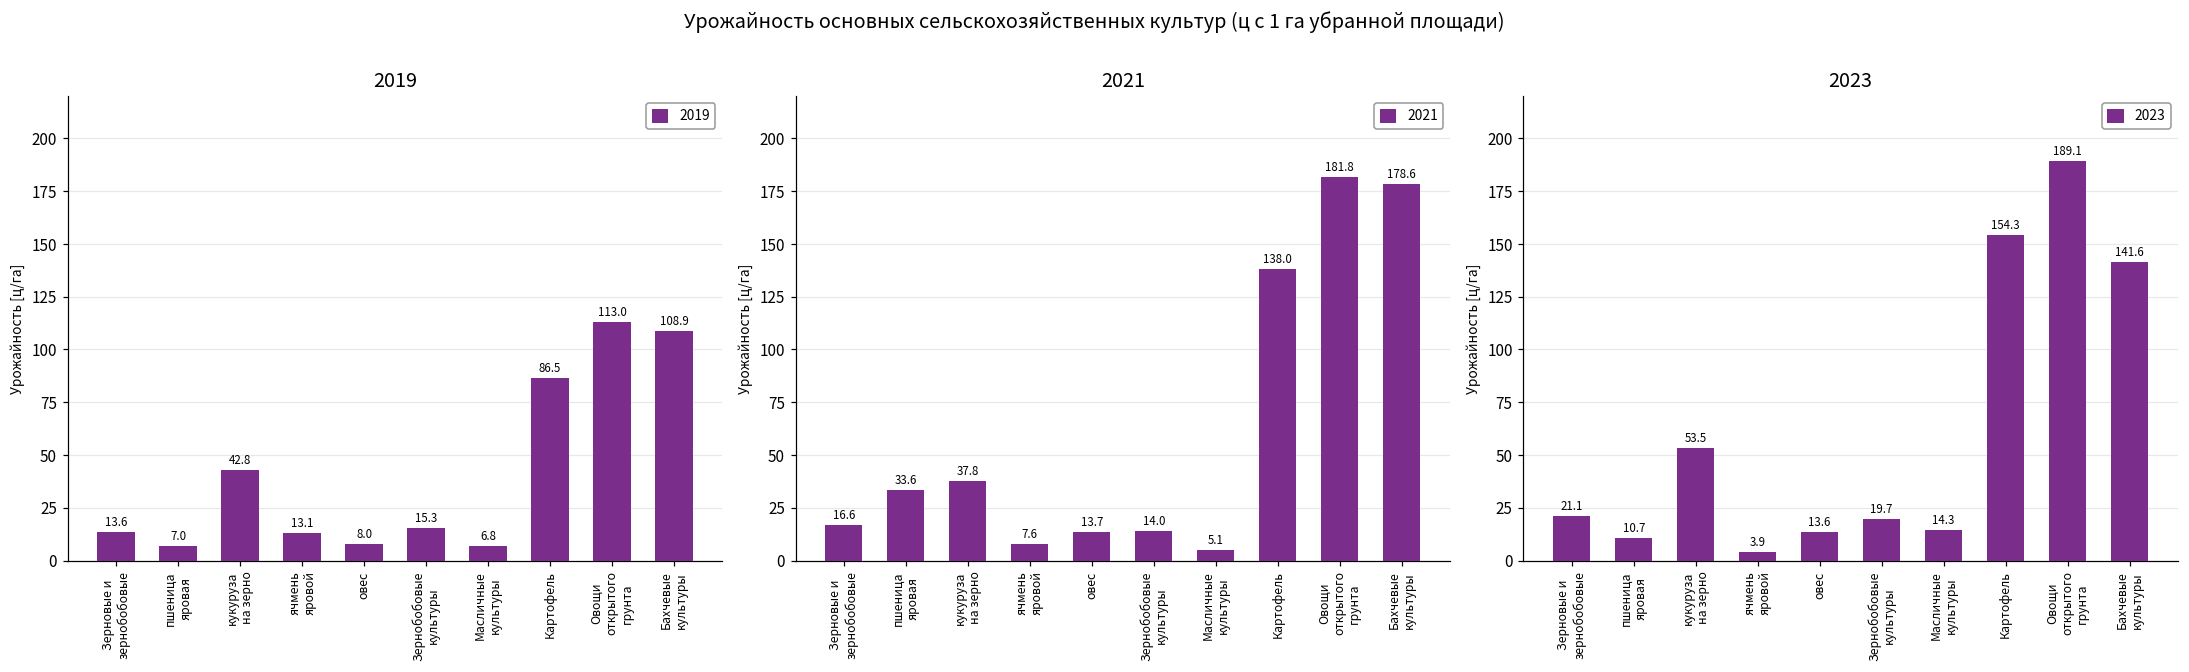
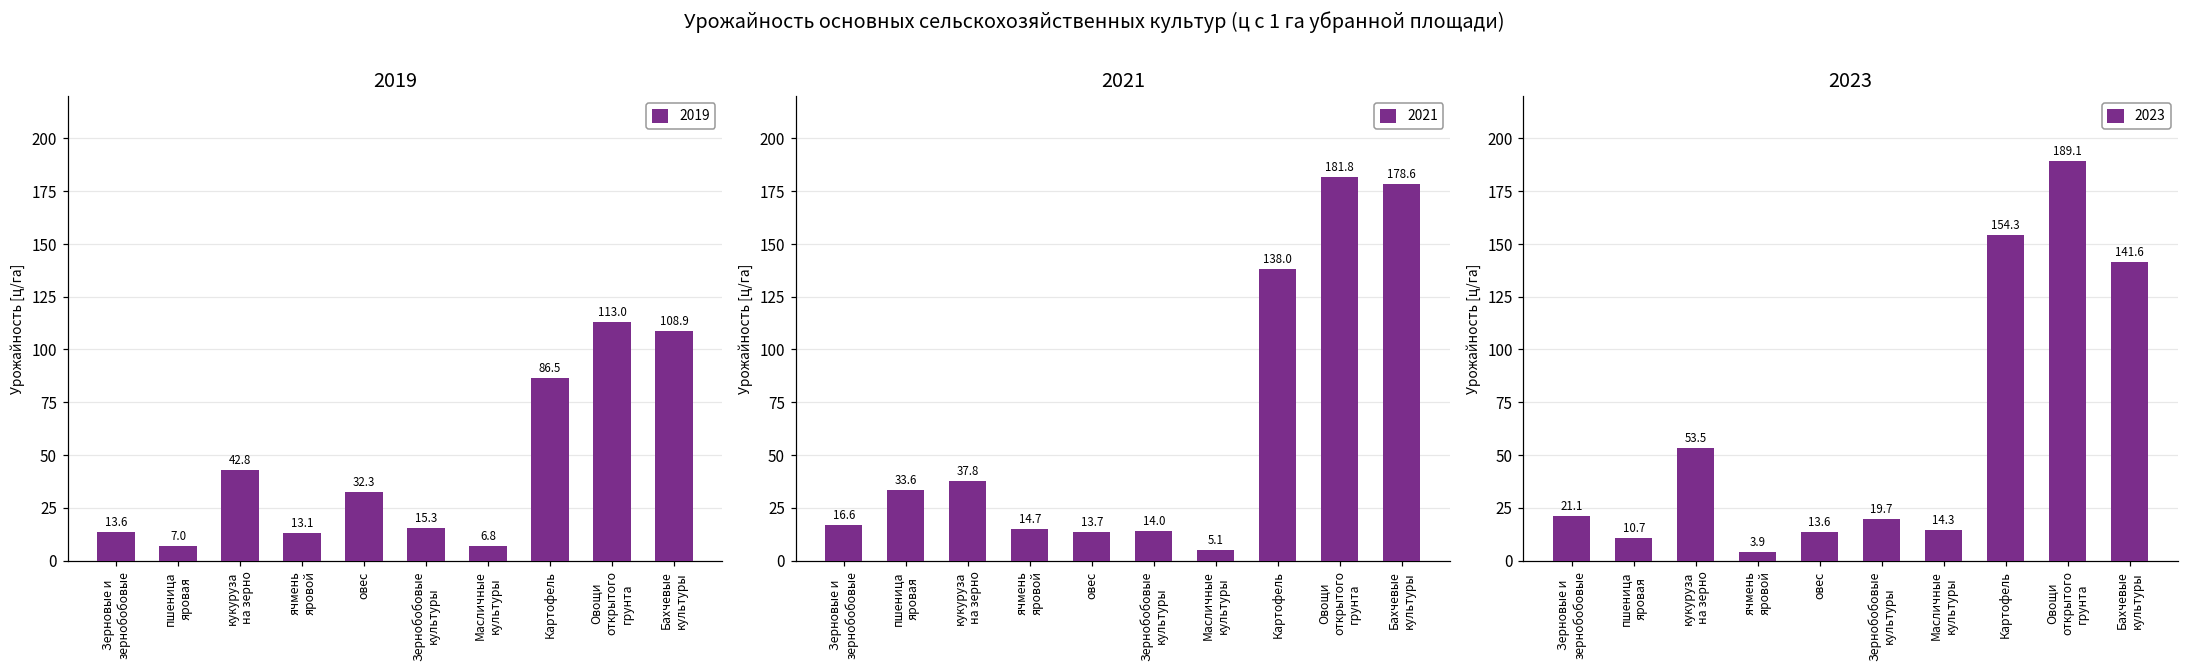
2019, овес: 8.0 -> 32.3
2021, ячмень яровой: 7.6 -> 14.7
